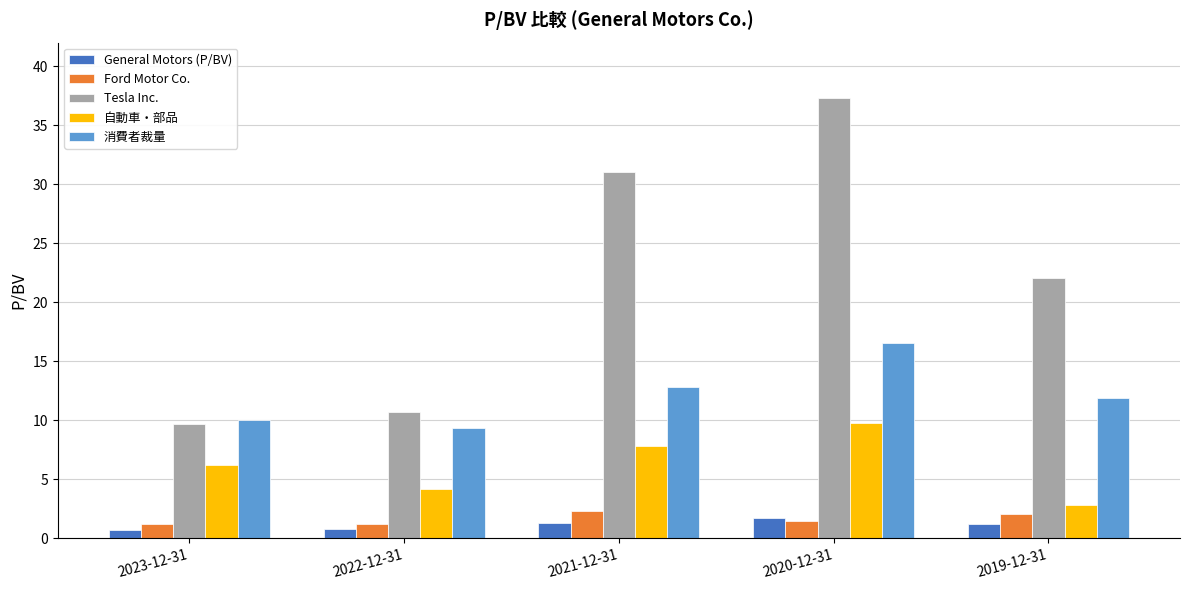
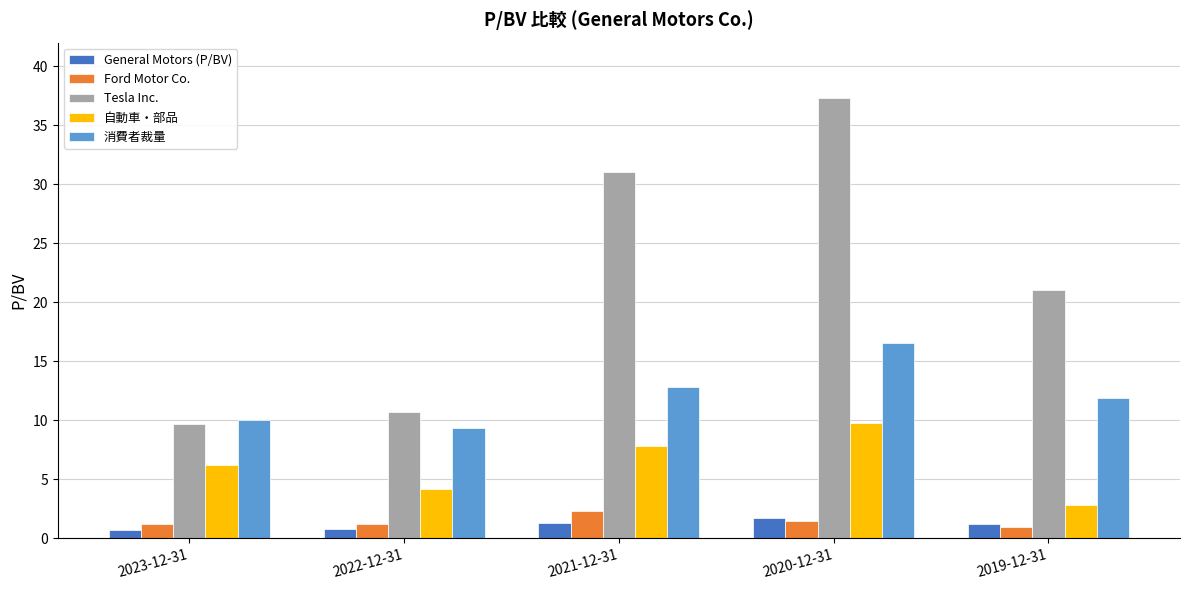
Ford Motor Co., 2019-12-31: 2.0 -> 1.0
Tesla Inc., 2019-12-31: 22.0 -> 21.0
